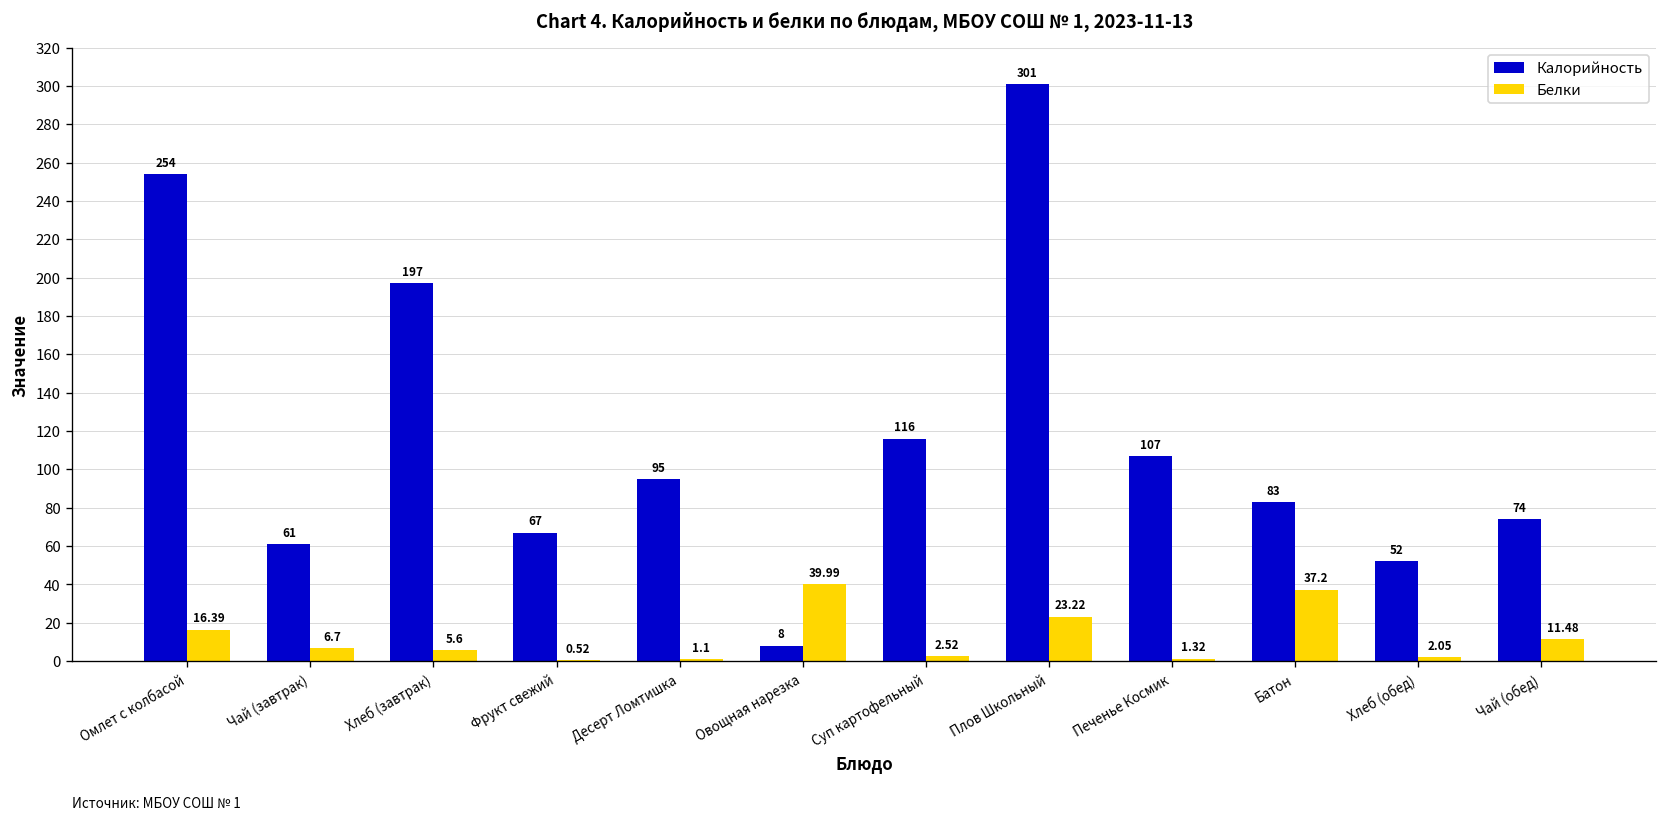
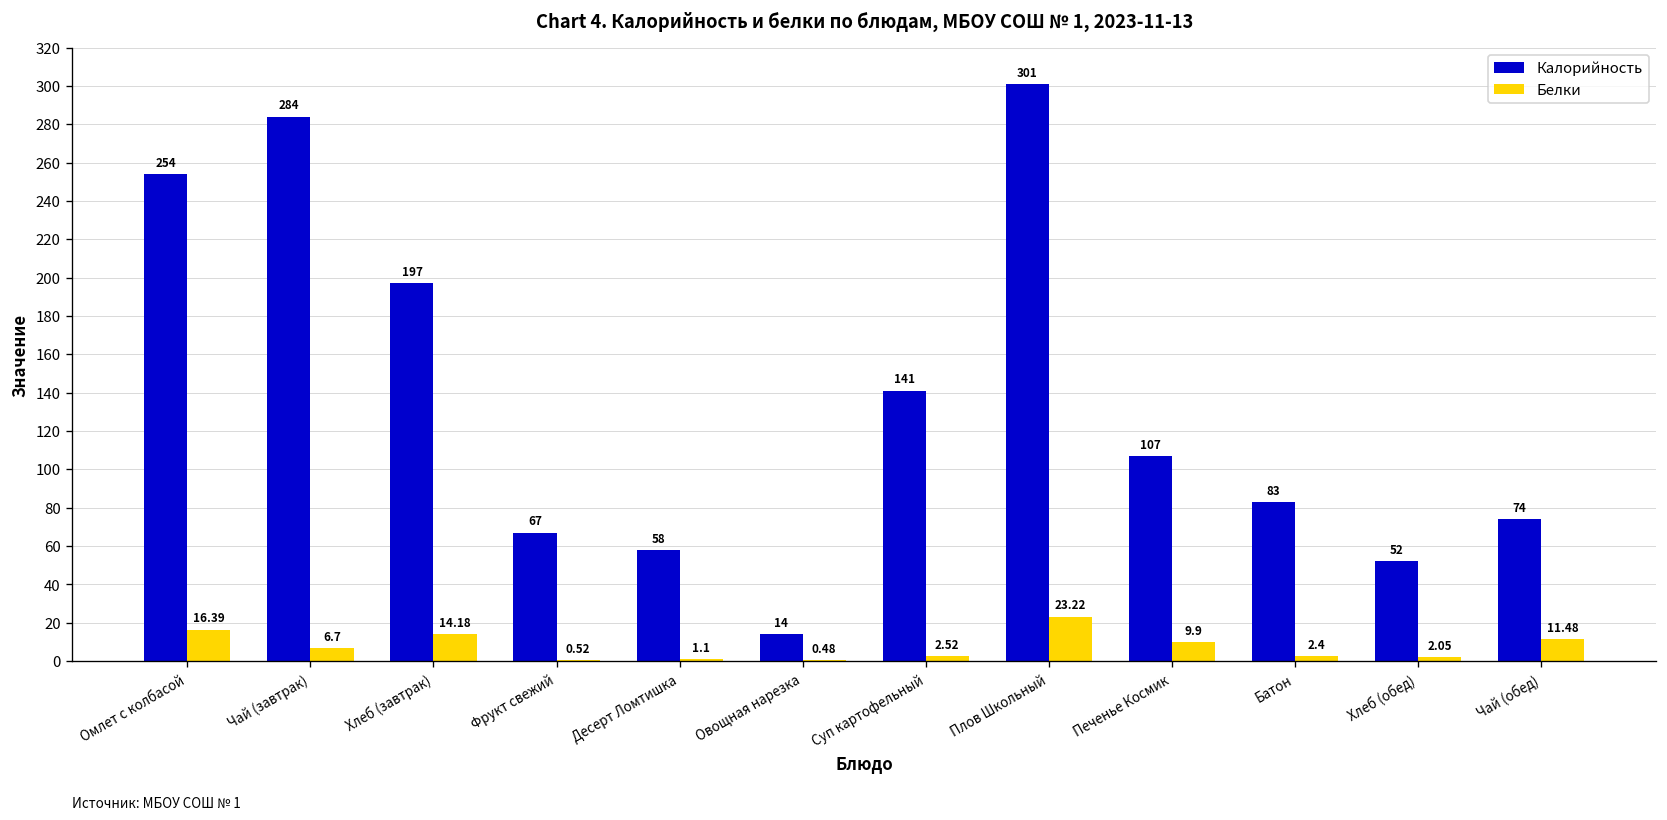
Калорийность, Чай (завтрак): 61 -> 284
Белки, Хлеб (завтрак): 5.6 -> 14.18
Калорийность, Десерт Ломтишка: 95 -> 58
Калорийность, Овощная нарезка: 8 -> 14
Белки, Овощная нарезка: 39.99 -> 0.48
Калорийность, Суп картофельный: 116 -> 141
Белки, Печенье Космик: 1.32 -> 9.9
Белки, Батон: 37.2 -> 2.4
